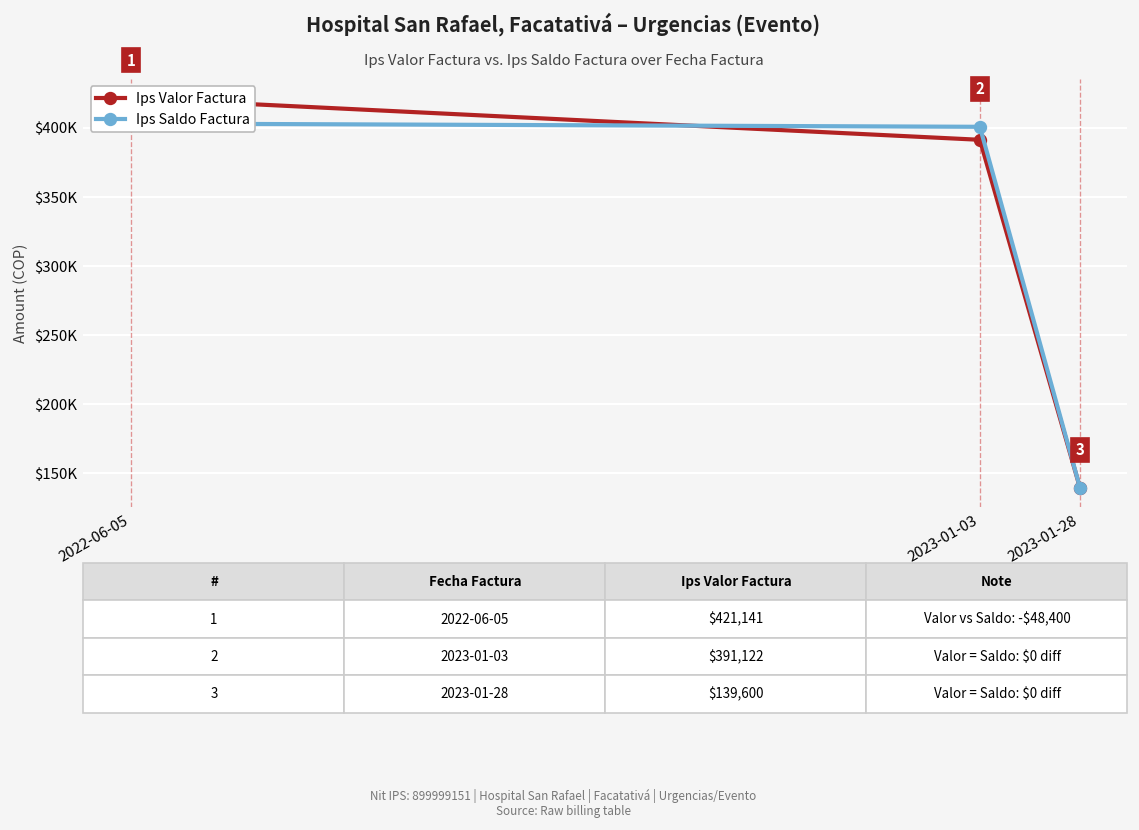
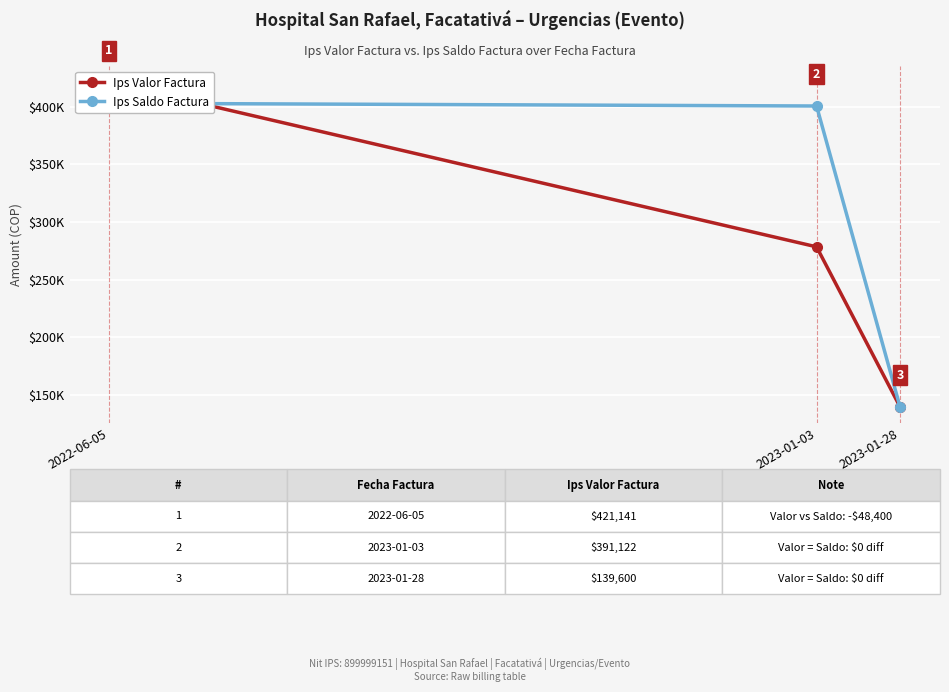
Ips Valor Factura, 2023-01-03: $391000 -> $278000
